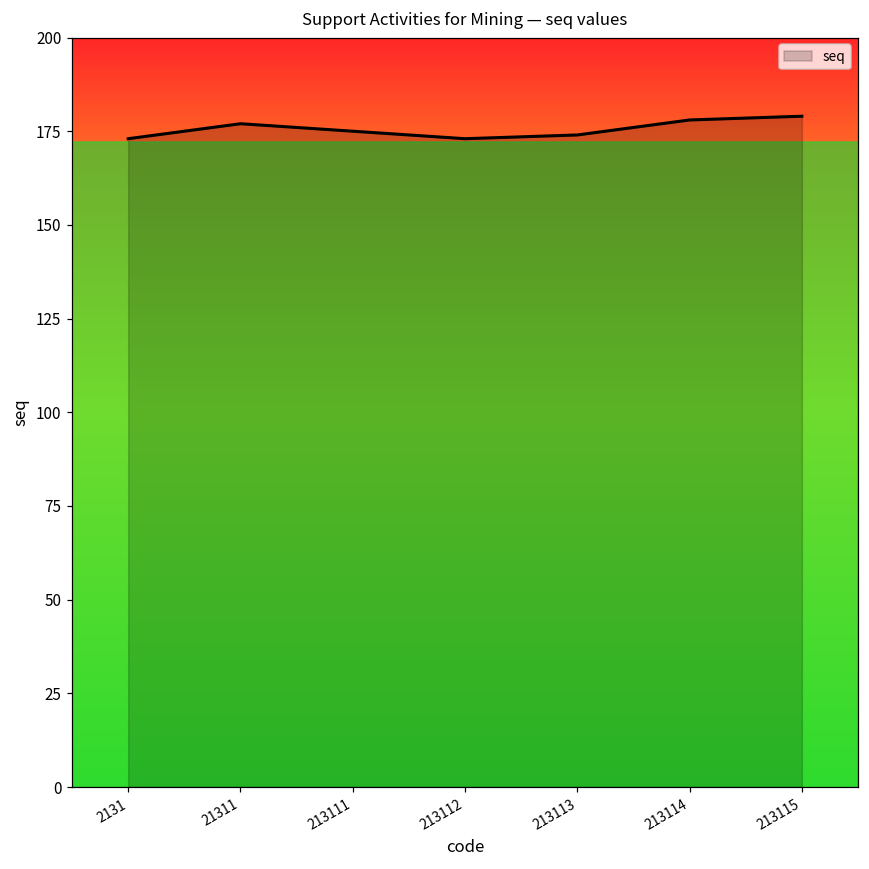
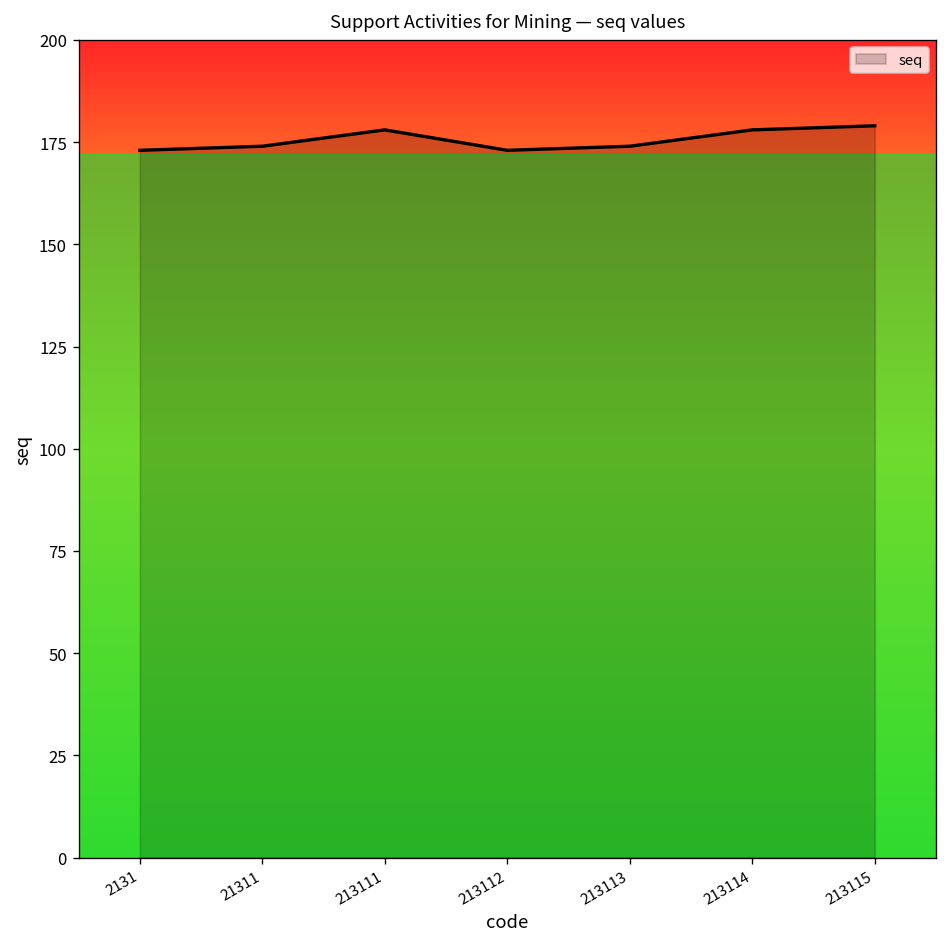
21311: 177 -> 174
213111: 175 -> 178
